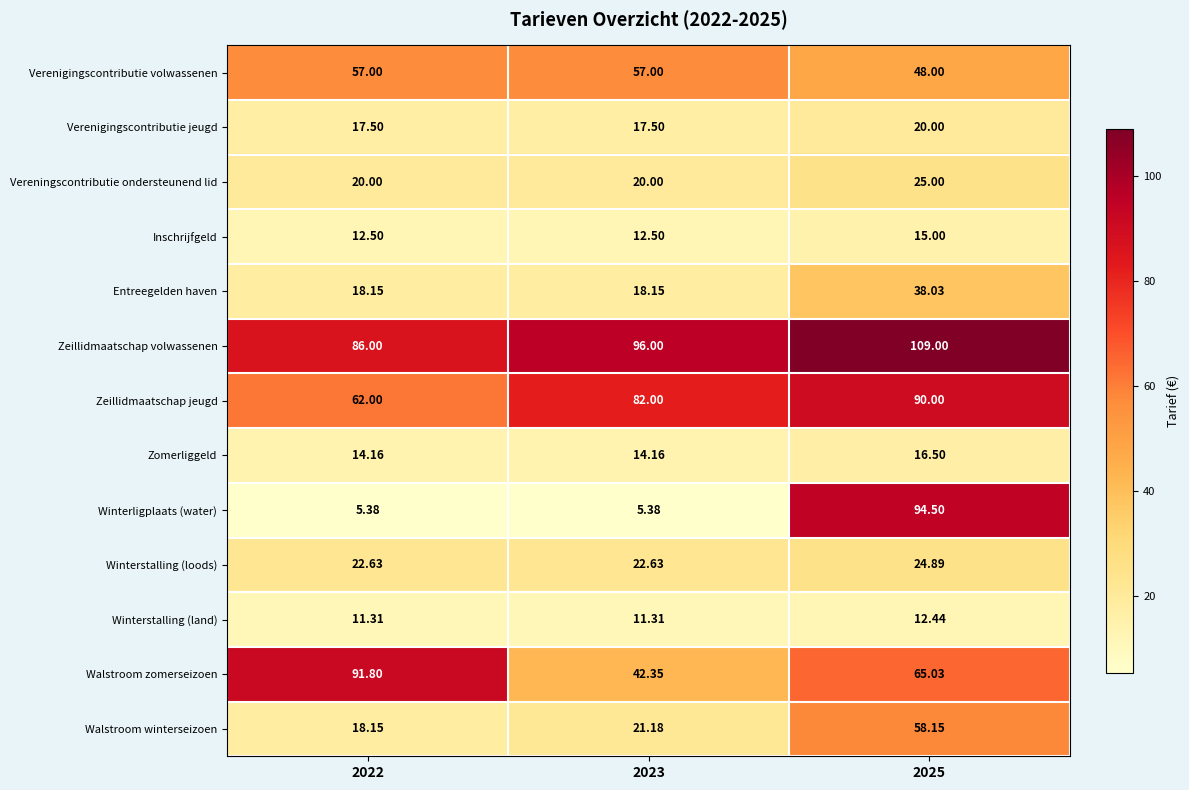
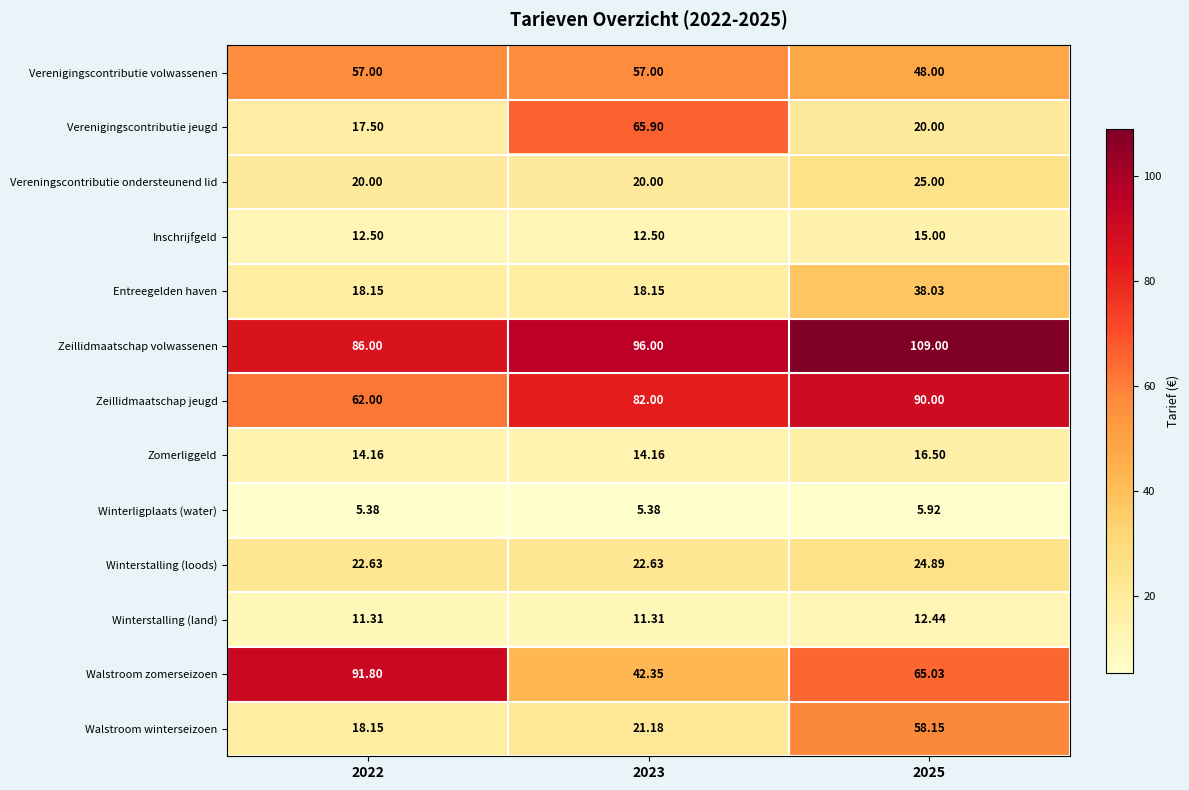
Verenigingscontributie jeugd, 2023: 17.50 -> 65.90
Winterligplaats (water), 2025: 94.50 -> 5.92
